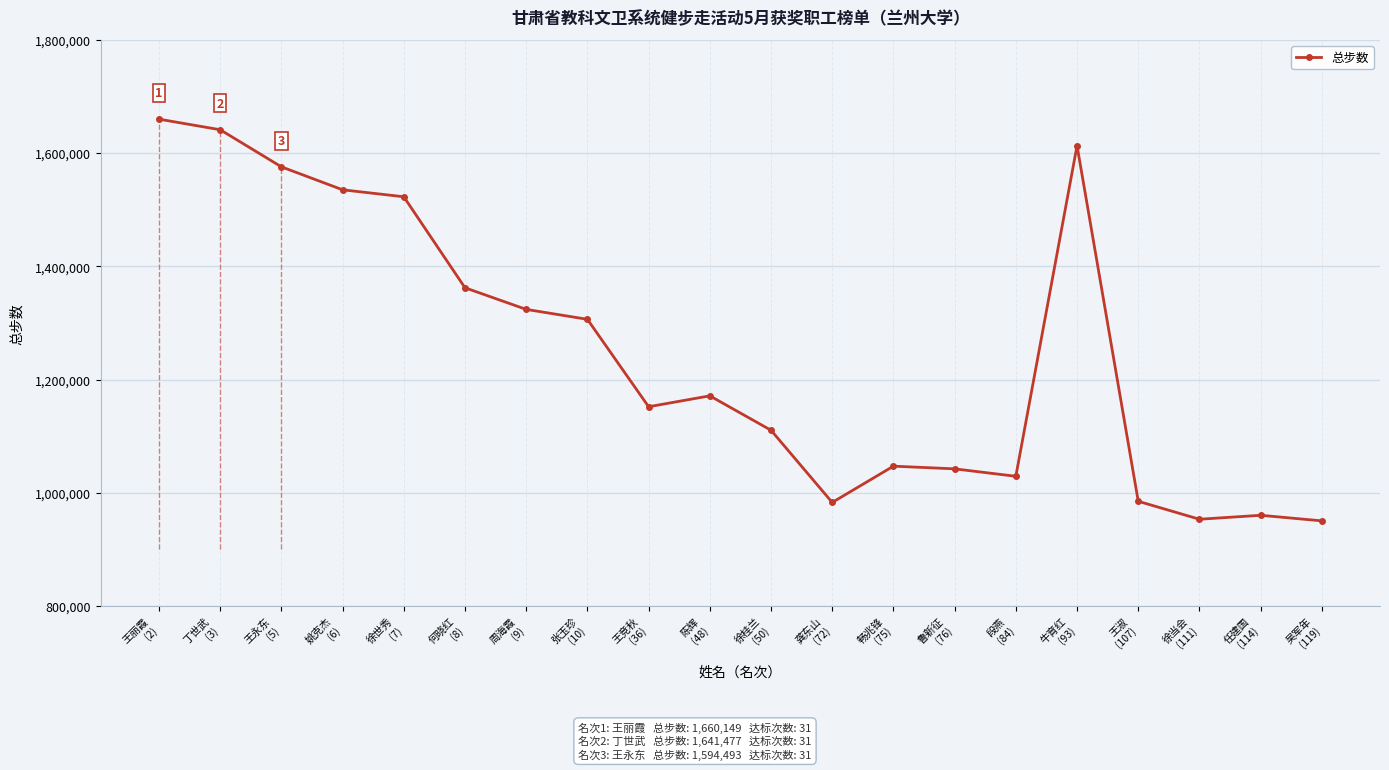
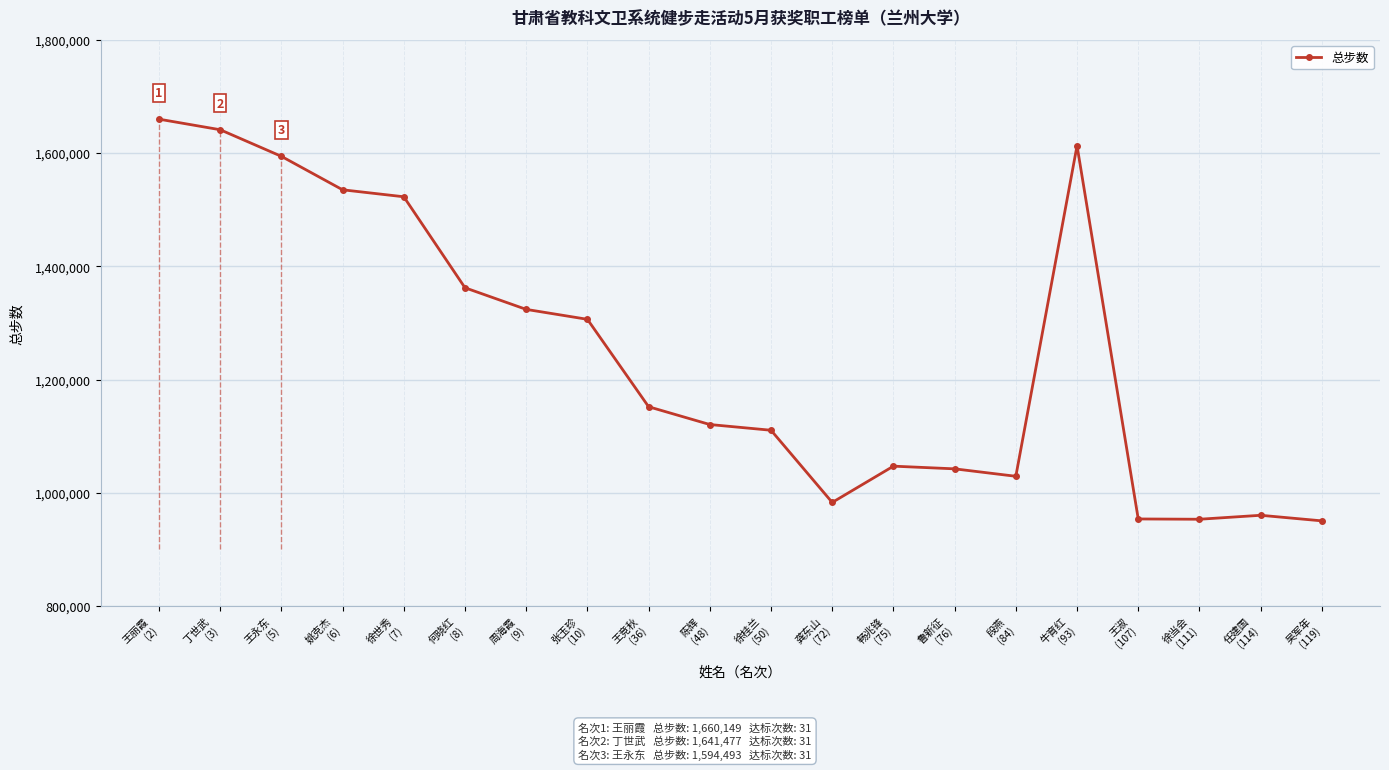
王永东 (5): 1,580,000 -> 1,590,000
陈辉 (48): 1,170,000 -> 1,120,000
王淑 (107): 990,000 -> 950,000
